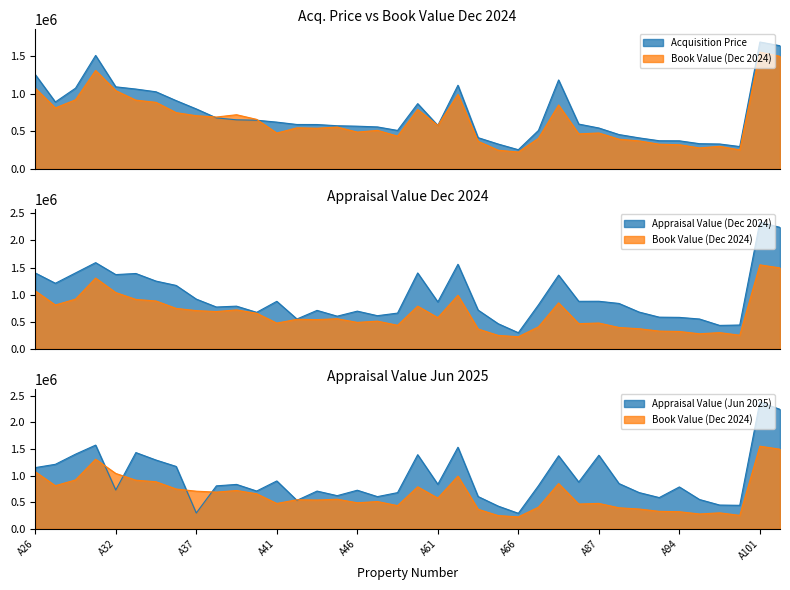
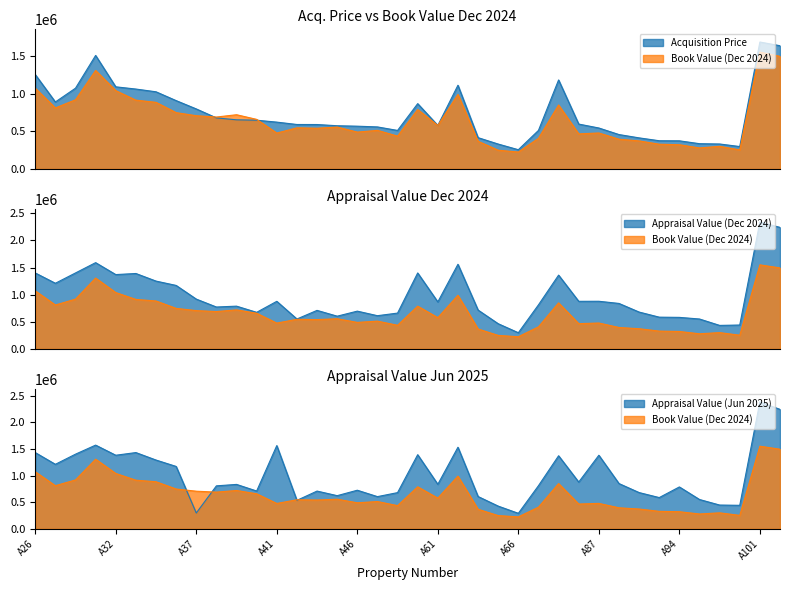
Appraisal Value Jun 2025, Appraisal Value (Jun 2025), A26: 1100000 -> 1400000
Appraisal Value Jun 2025, Appraisal Value (Jun 2025), A32: 700000 -> 1400000
Appraisal Value Jun 2025, Appraisal Value (Jun 2025), A41: 900000 -> 1600000
